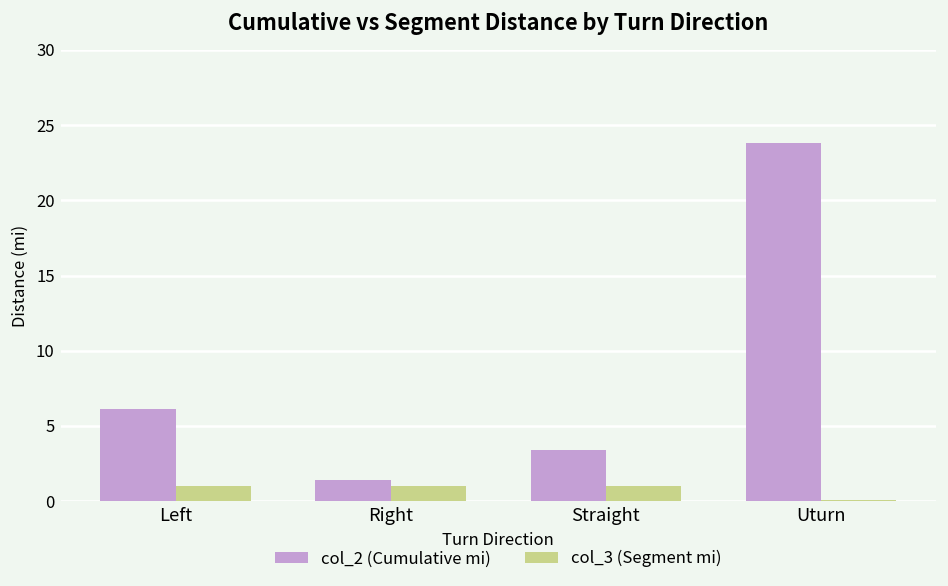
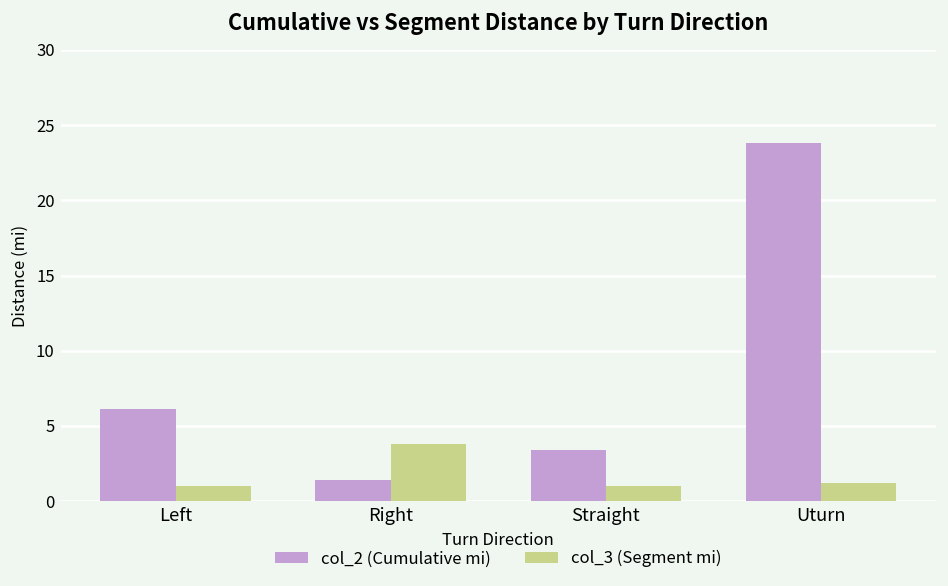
col_3 (Segment mi), Right: 1.0 -> 3.8
col_3 (Segment mi), Uturn: 0.1 -> 1.2
